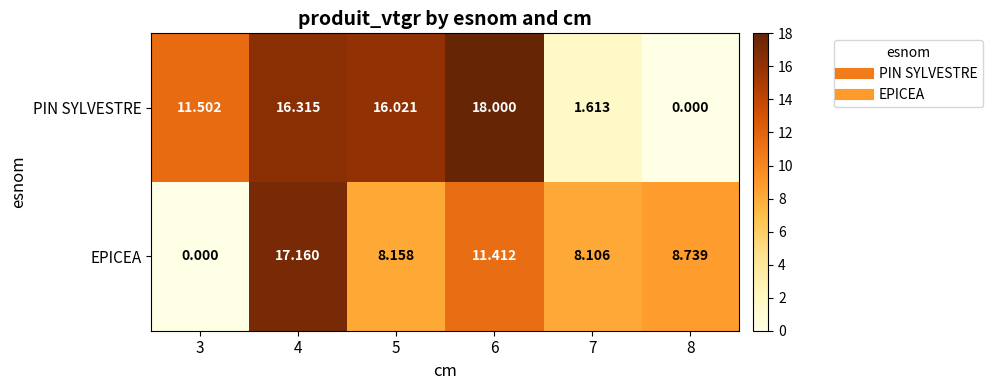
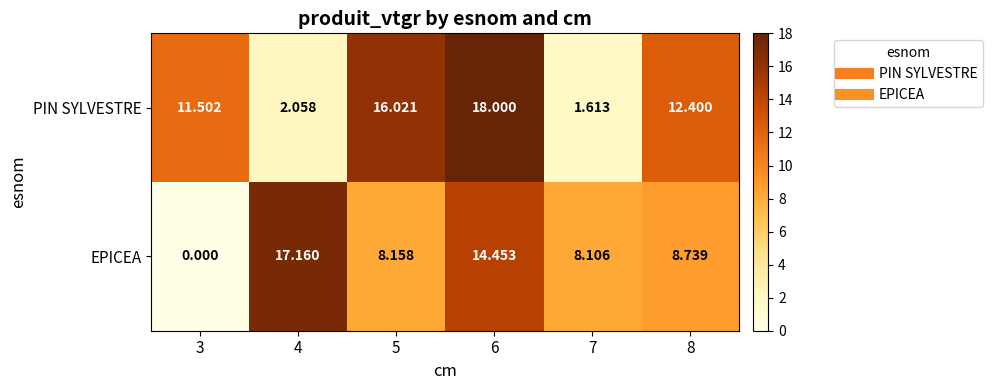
PIN SYLVESTRE, 4: 16.315 -> 2.058
PIN SYLVESTRE, 8: 0.000 -> 12.400
EPICEA, 6: 11.412 -> 14.453
